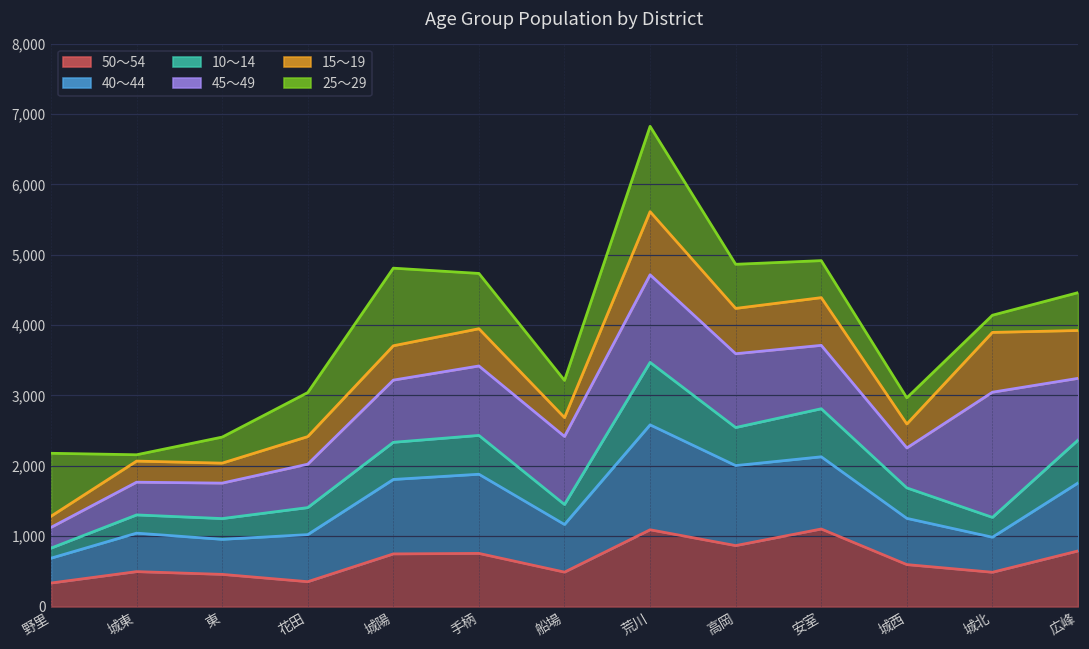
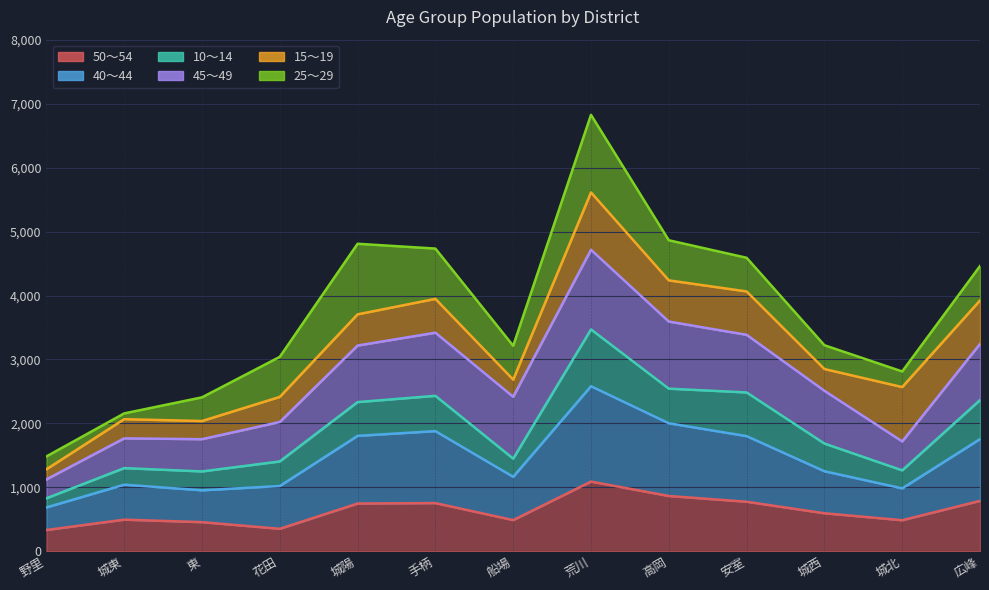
25～29, 野里: 900 -> 200
50～54, 安室: 1,100 -> 800
45～49, 城西: 600 -> 800
45～49, 城北: 1,800 -> 500
